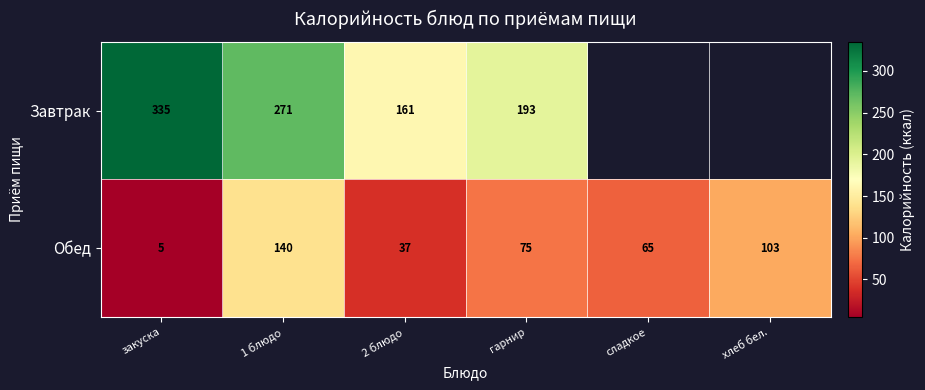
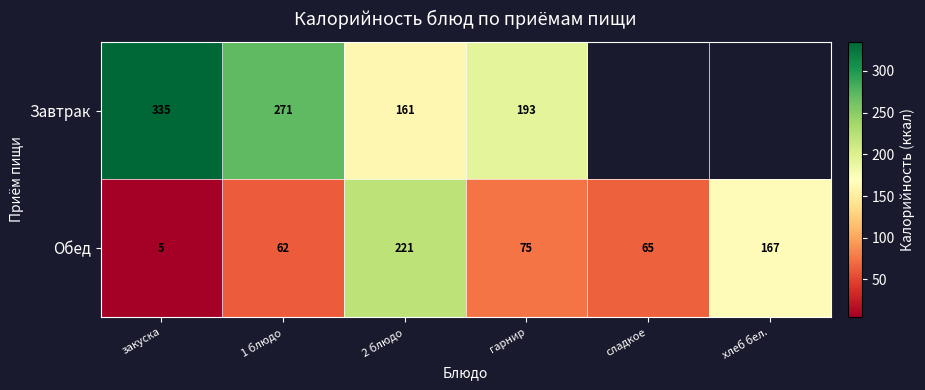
Обед, 1 блюдо: 140 -> 62
Обед, 2 блюдо: 37 -> 221
Обед, хлеб бел.: 103 -> 167
